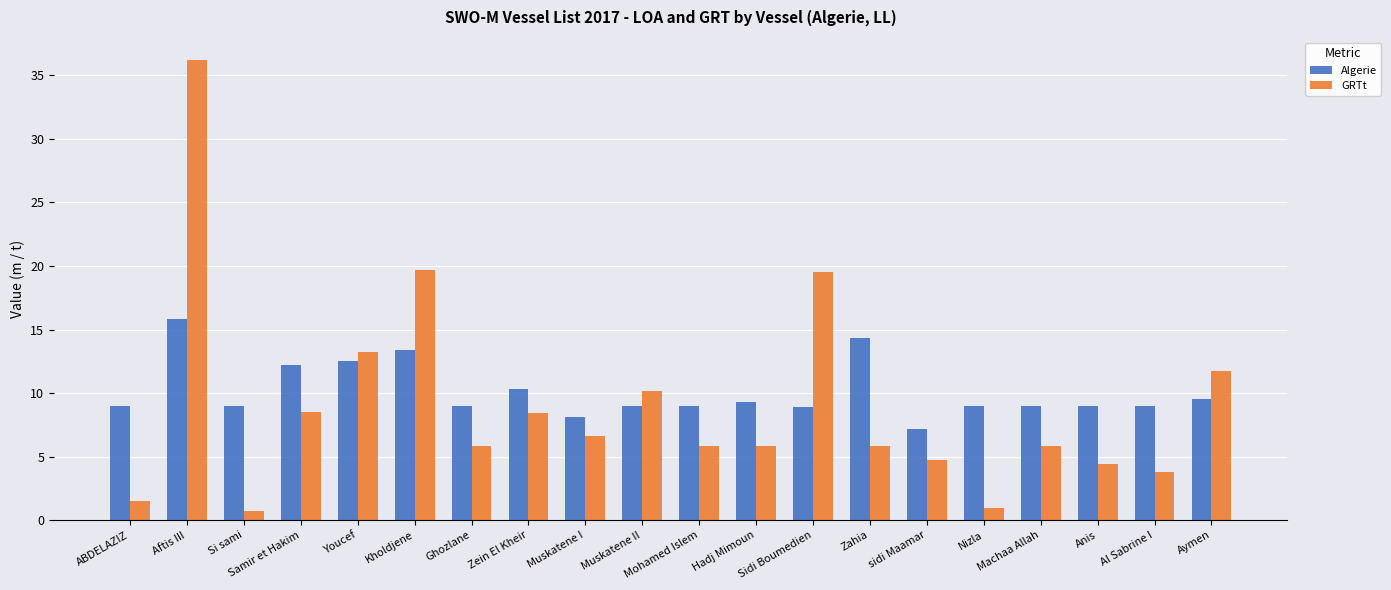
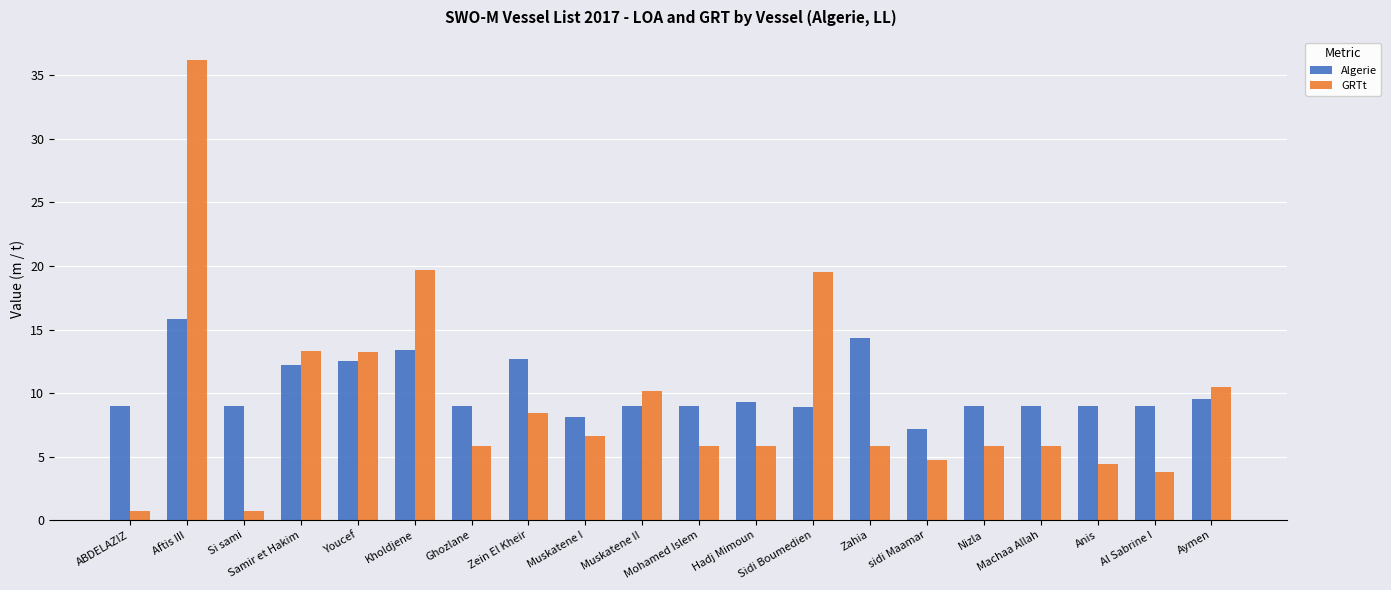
GRTt, ABDELAZIZ: 1.5 -> 0.7
GRTt, Samir et Hakim: 8.5 -> 13.3
Algerie, Zein El Kheir: 10.3 -> 12.7
GRTt, Nizla: 1.0 -> 5.8
GRTt, Aymen: 11.7 -> 10.5
